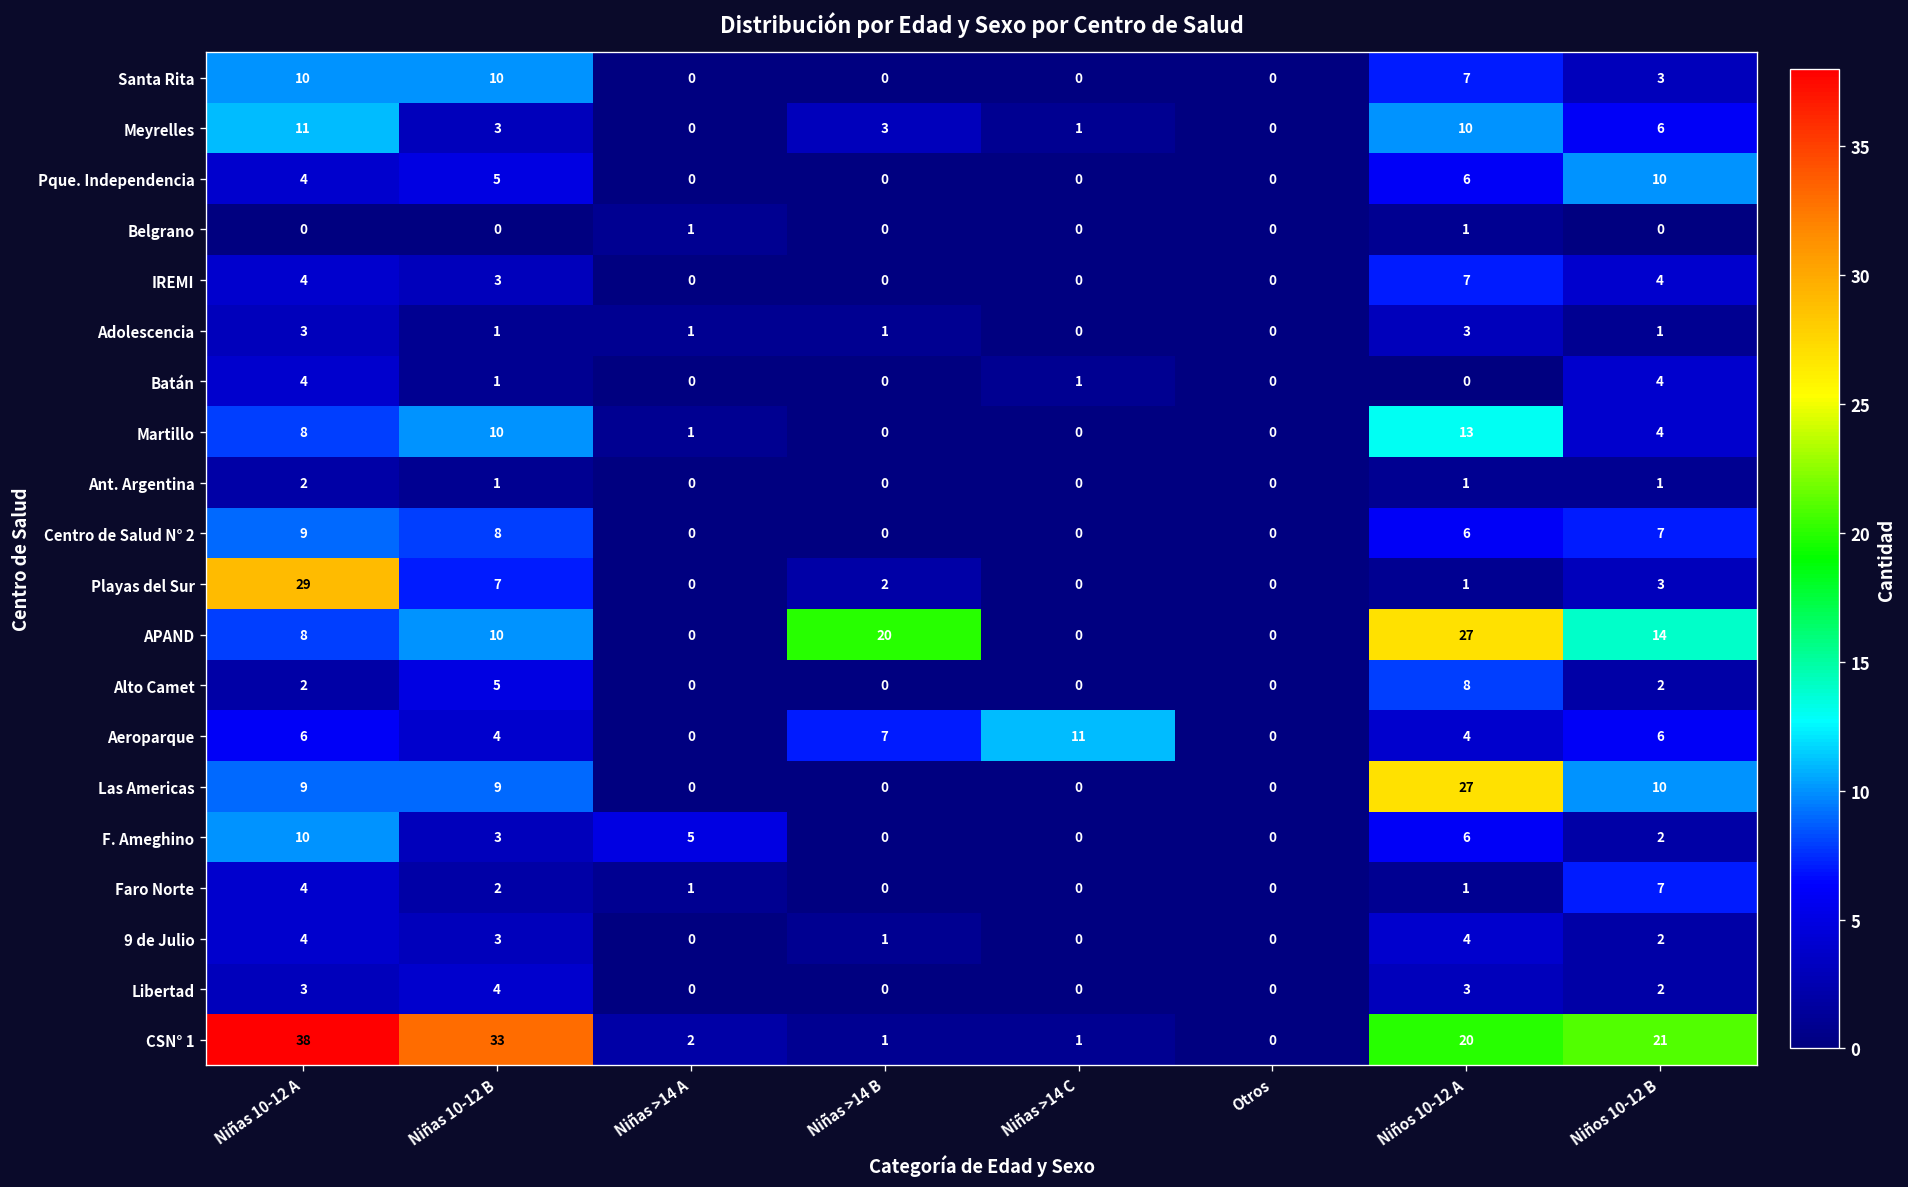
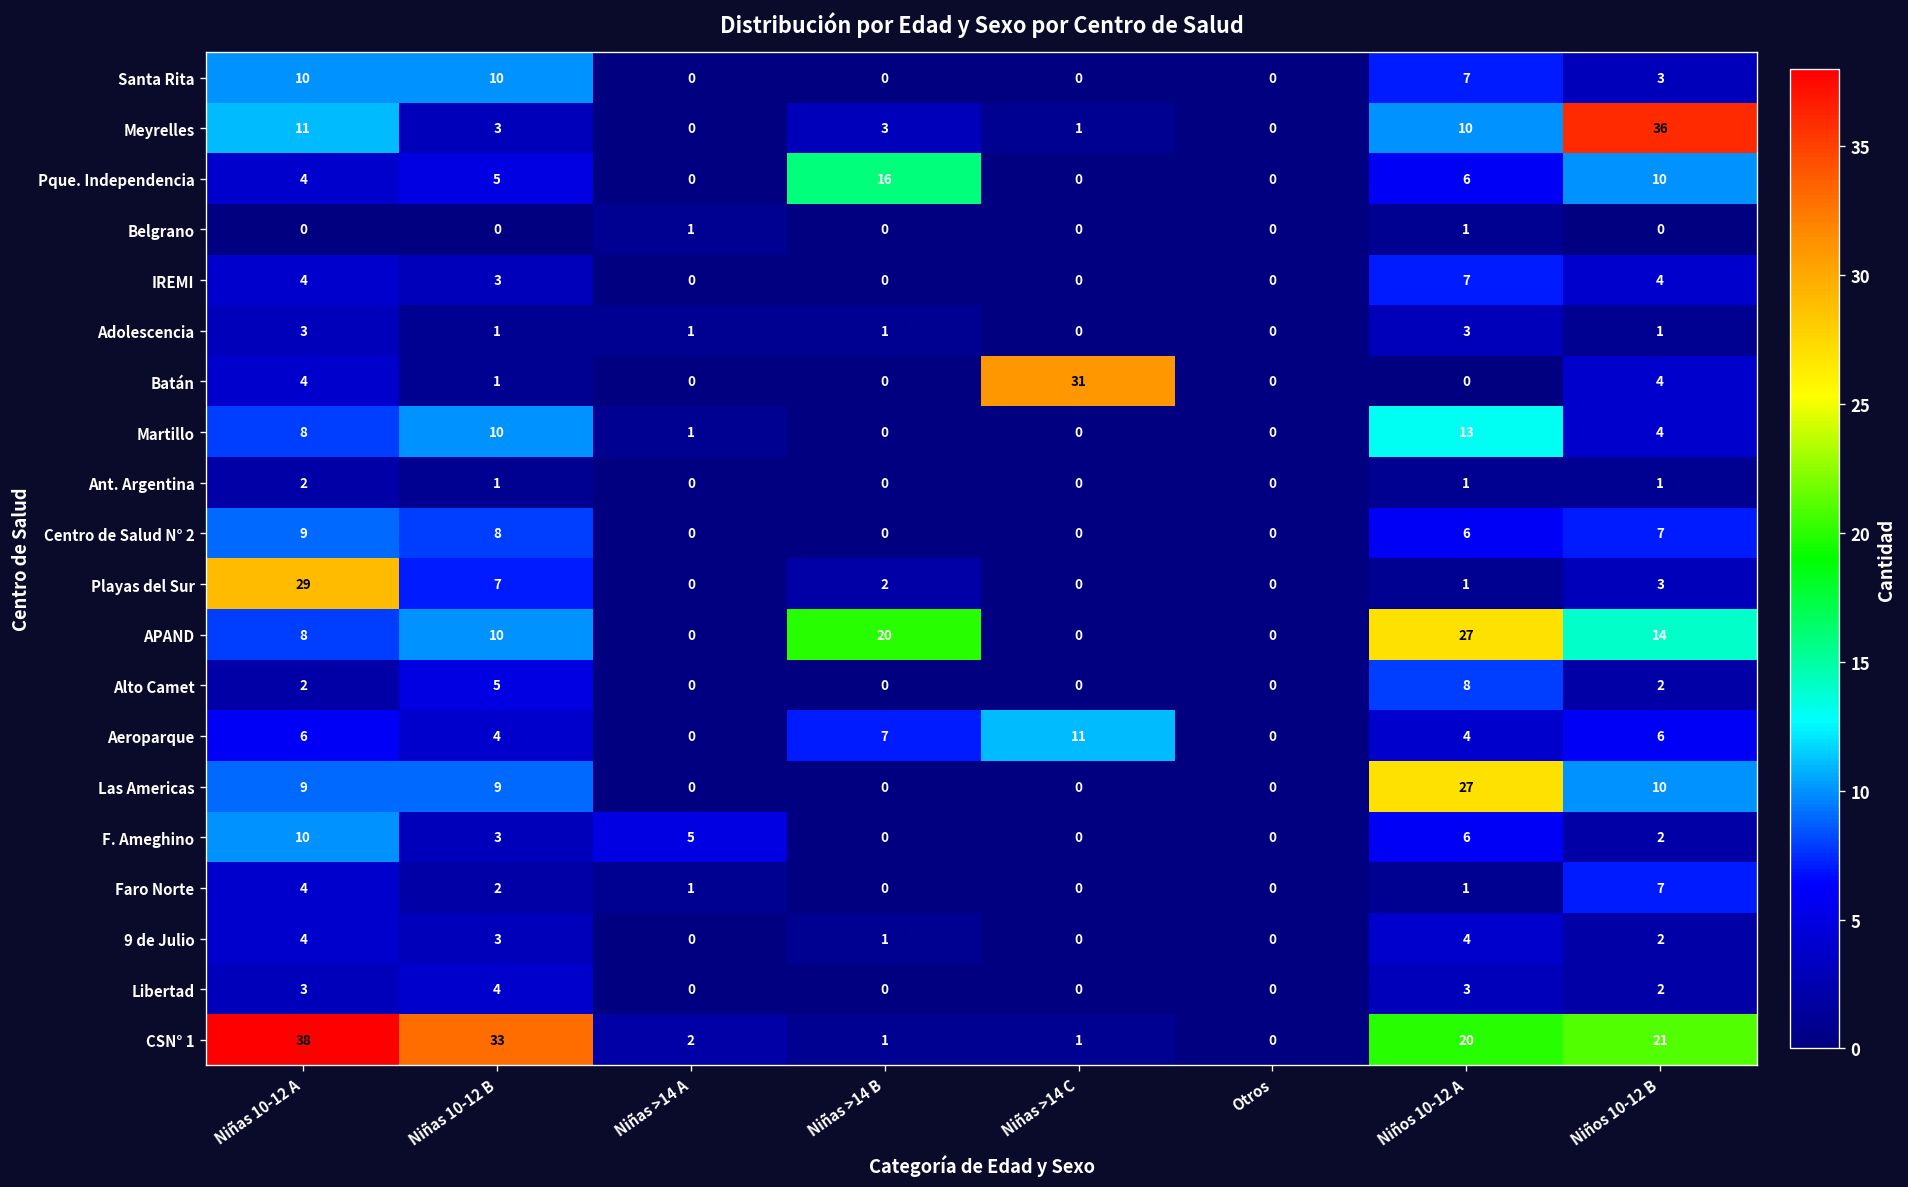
Meyrelles, Niños 10-12 B: 6 -> 36
Pque. Independencia, Niñas >14 B: 0 -> 16
Batán, Niñas >14 C: 1 -> 31
